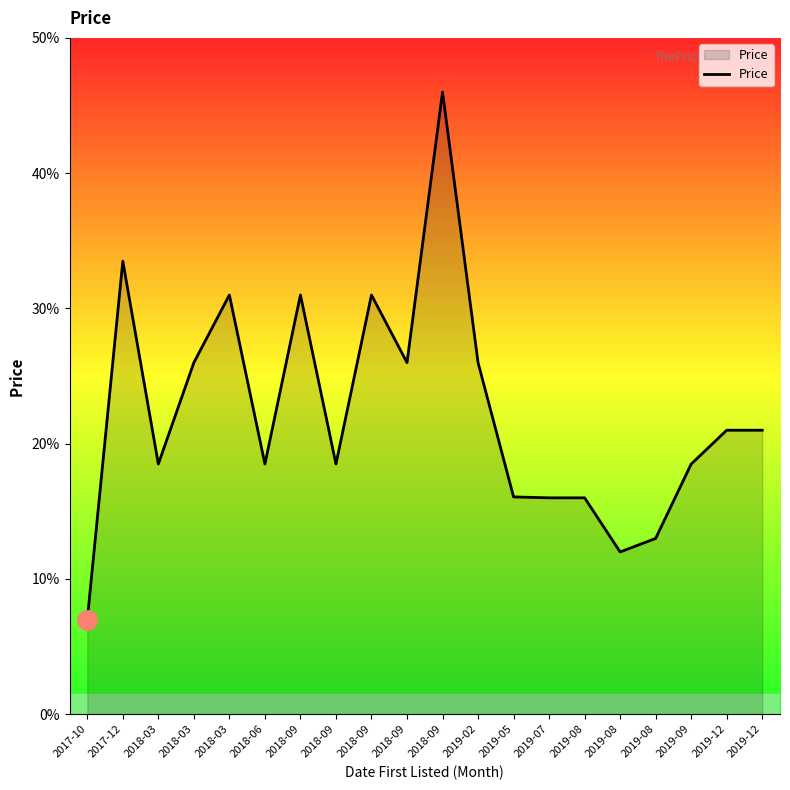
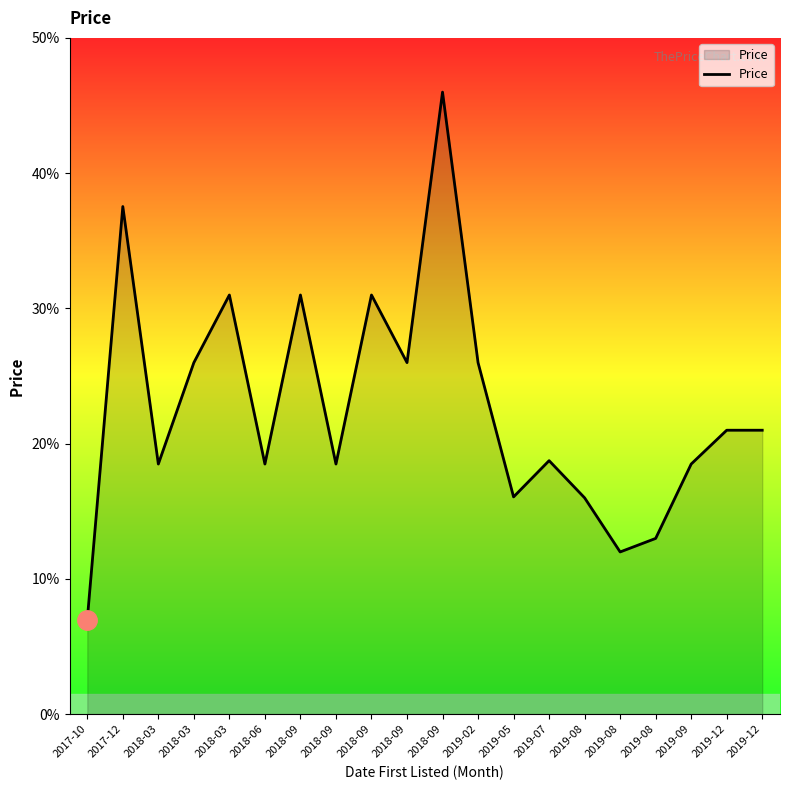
Price, 2017-12: 33.5% -> 37.5%
Price, 2019-07: 16.0% -> 18.7%
